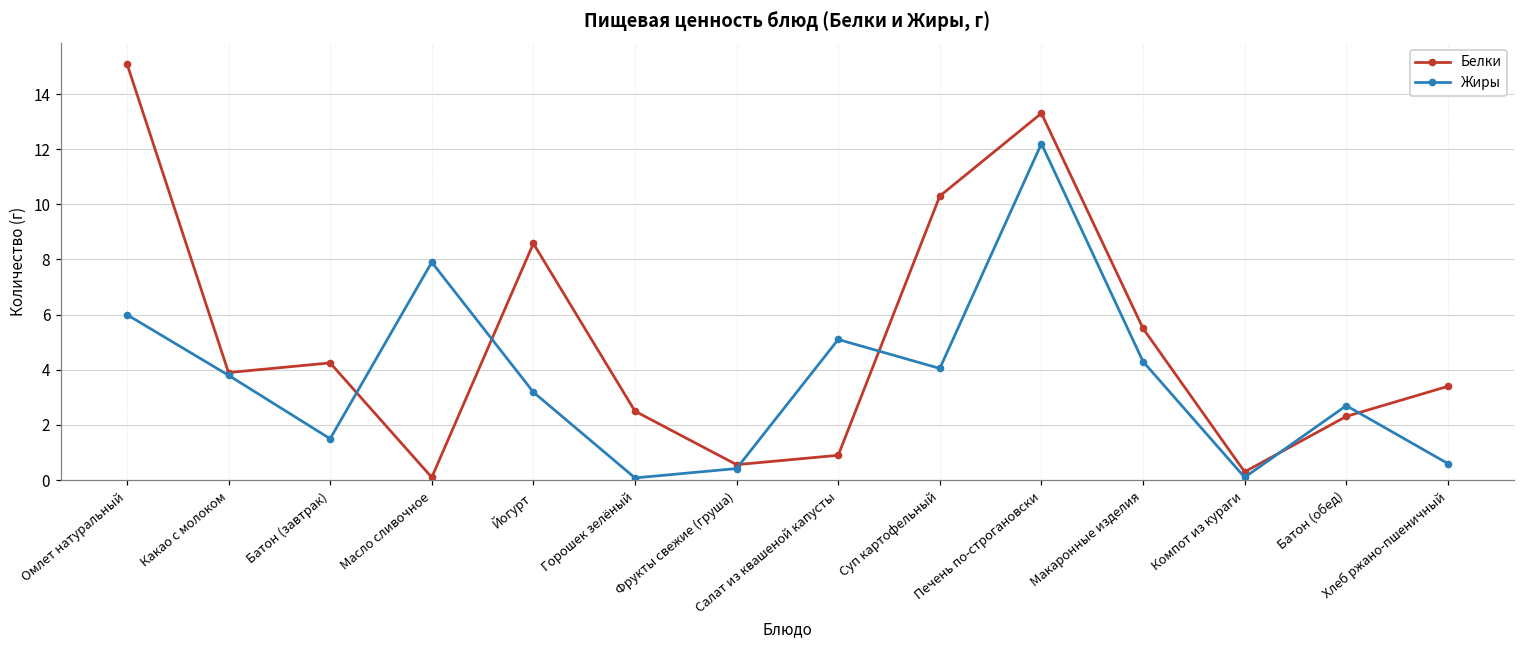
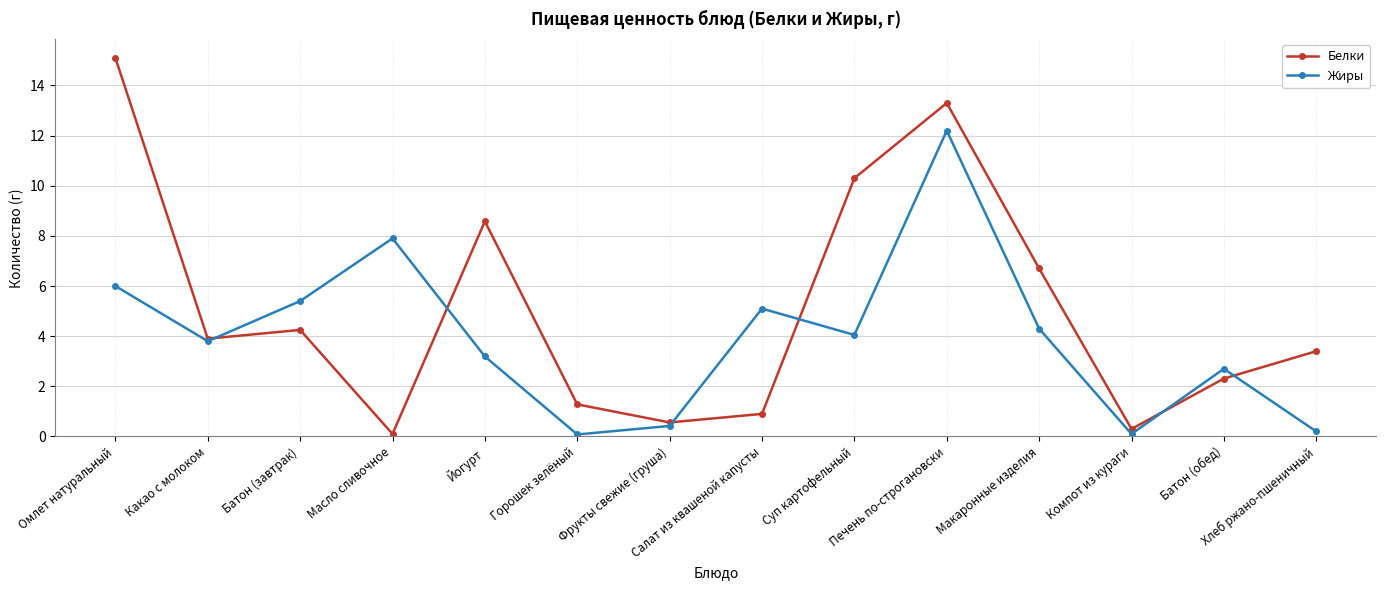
Жиры, Батон (завтрак): 1.5 -> 5.4
Белки, Горошек зелёный: 2.5 -> 1.3
Белки, Макаронные изделия: 5.5 -> 6.7
Жиры, Хлеб ржано-пшеничный: 0.6 -> 0.2
